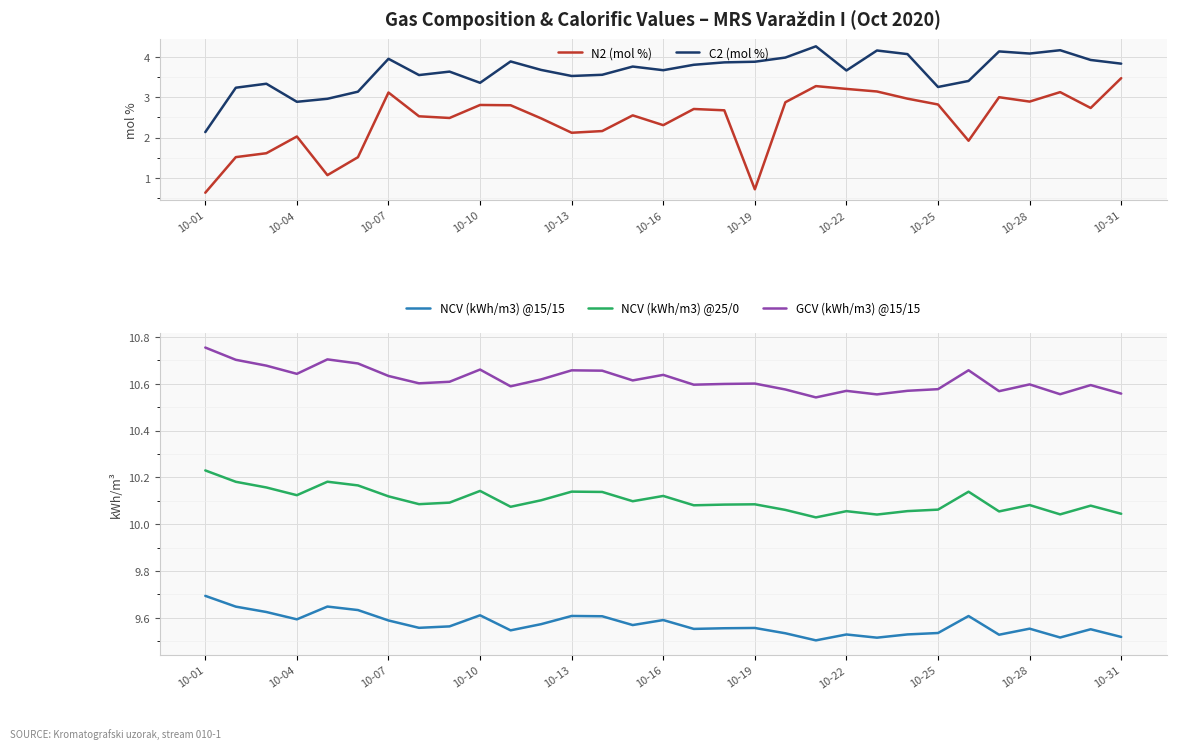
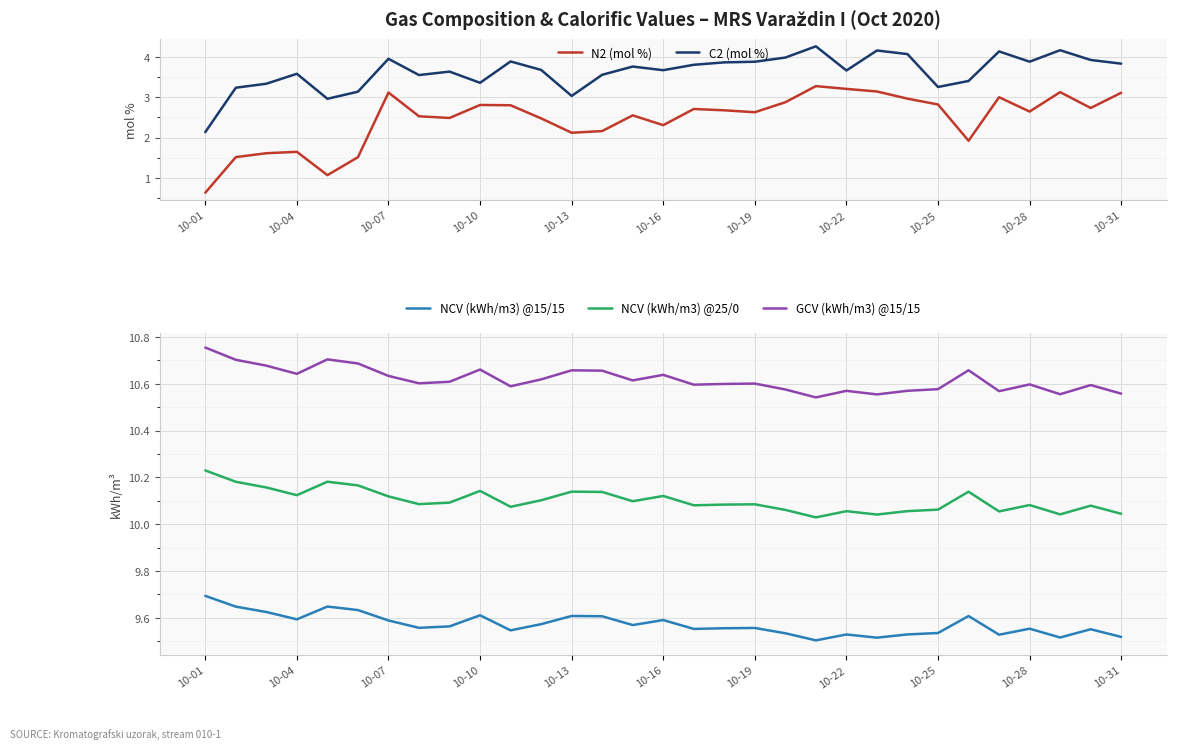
Gas Composition & Calorific Values – MRS Varaždin I (Oct 2020), N2 (mol %), 10-04: 2.0 -> 1.6
Gas Composition & Calorific Values – MRS Varaždin I (Oct 2020), C2 (mol %), 10-04: 2.9 -> 3.6
Gas Composition & Calorific Values – MRS Varaždin I (Oct 2020), C2 (mol %), 10-13: 3.5 -> 3.0
Gas Composition & Calorific Values – MRS Varaždin I (Oct 2020), N2 (mol %), 10-19: 0.7 -> 2.6
Gas Composition & Calorific Values – MRS Varaždin I (Oct 2020), N2 (mol %), 10-28: 2.9 -> 2.6
Gas Composition & Calorific Values – MRS Varaždin I (Oct 2020), C2 (mol %), 10-28: 4.1 -> 3.9
Gas Composition & Calorific Values – MRS Varaždin I (Oct 2020), N2 (mol %), 10-31: 3.5 -> 3.1
